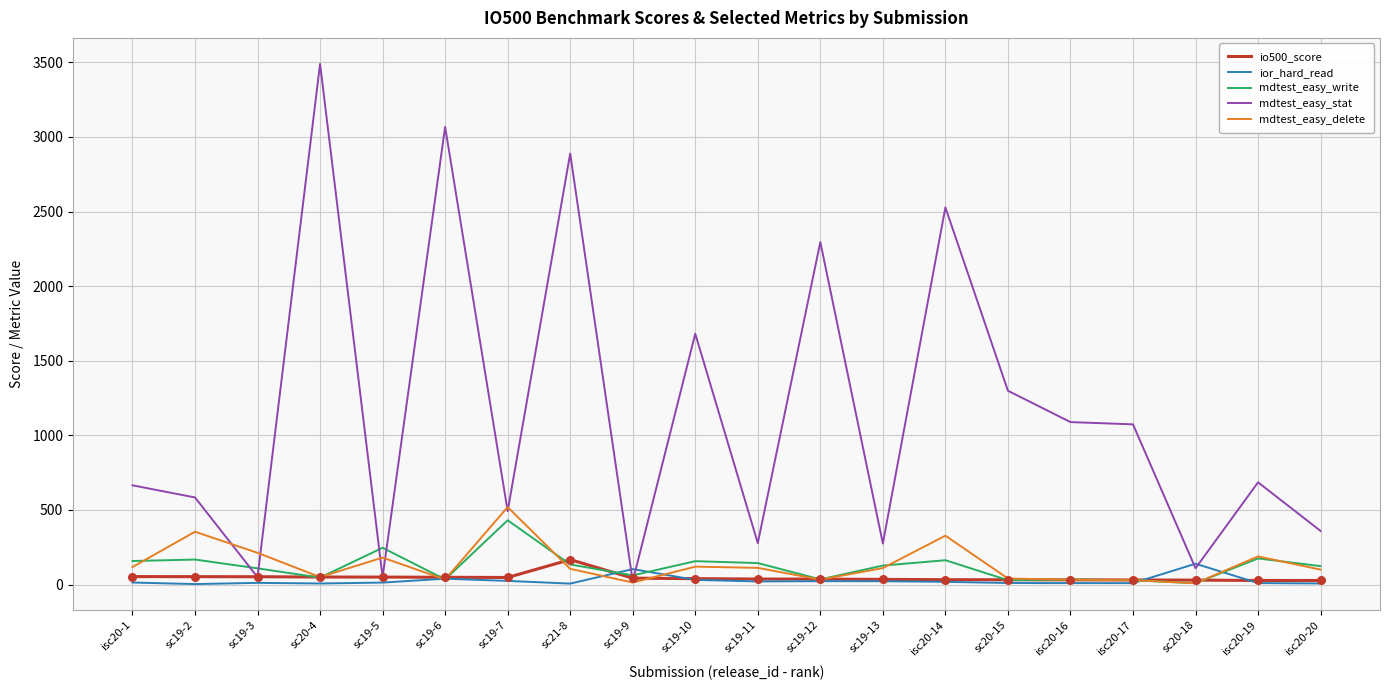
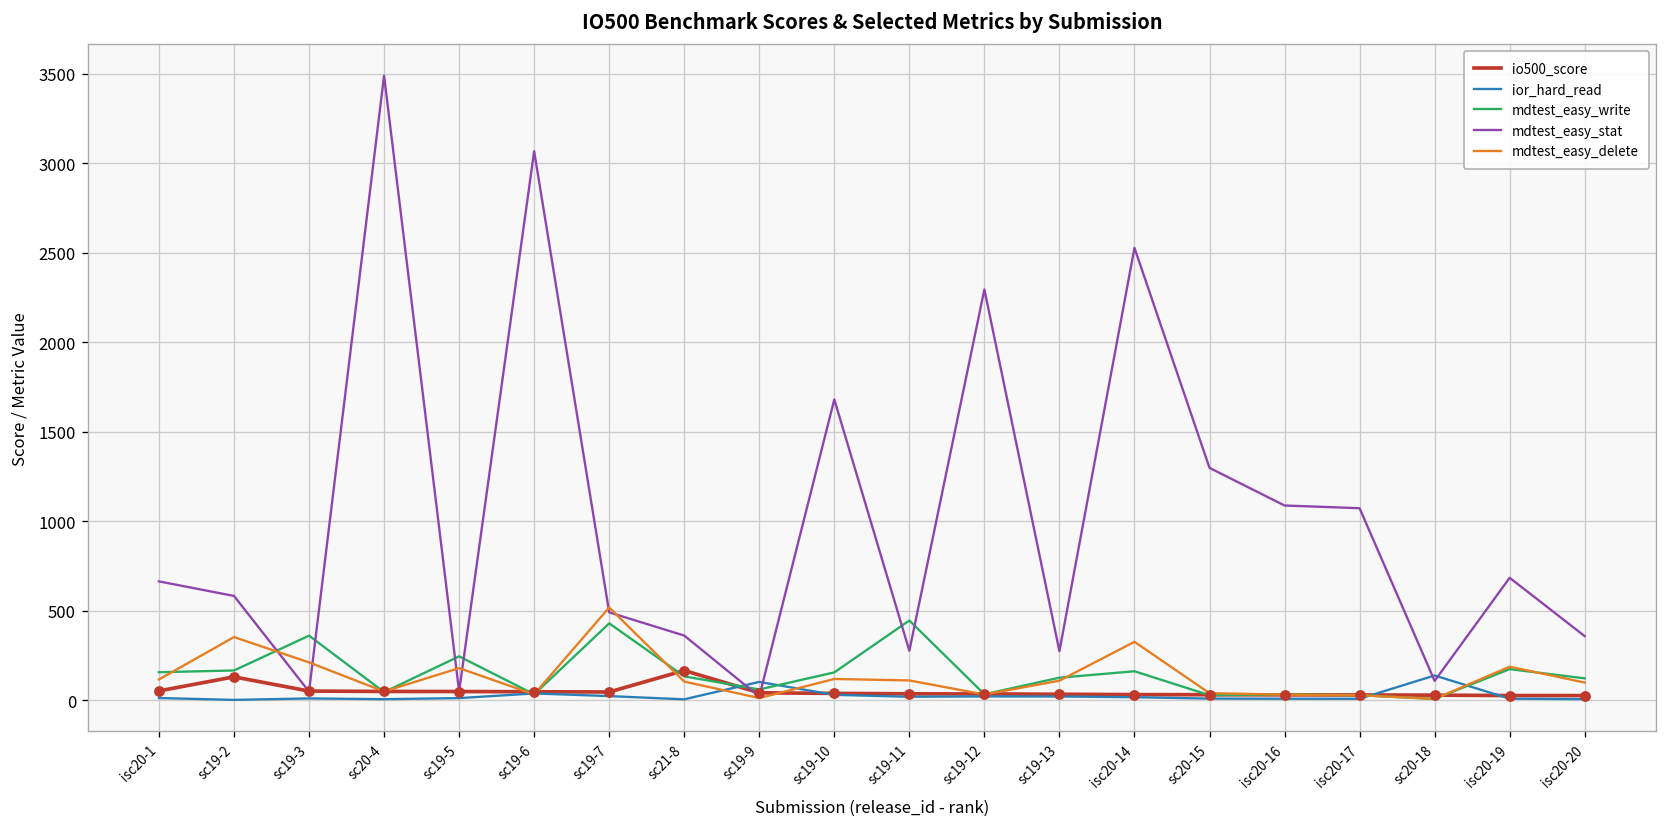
io500_score, sc19-2: 50 -> 130
mdtest_easy_write, sc19-3: 110 -> 360
mdtest_easy_stat, sc21-8: 2890 -> 360
mdtest_easy_write, sc19-11: 140 -> 450
